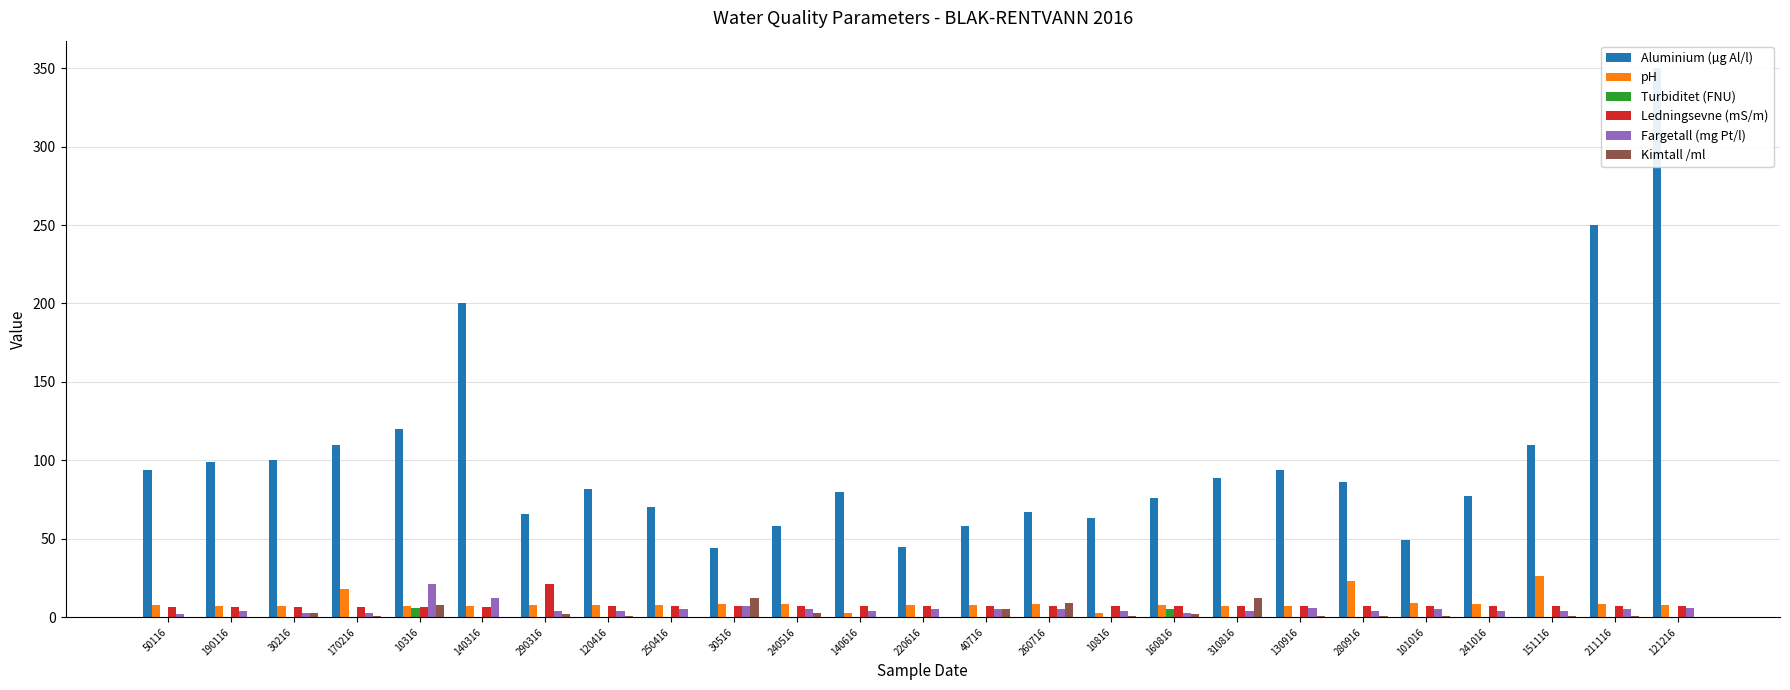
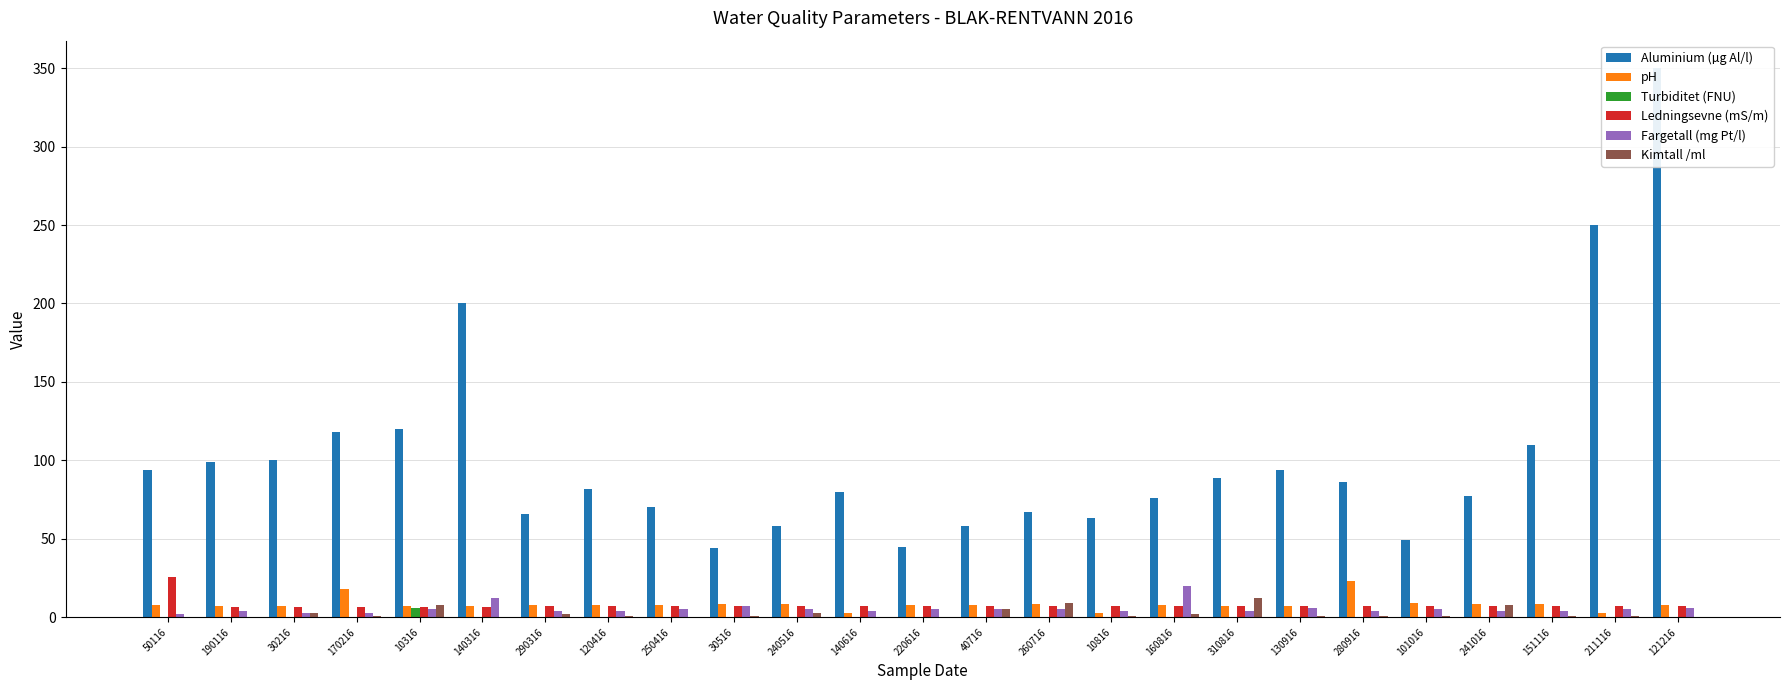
Ledningsevne (mS/m), 50116: 7 -> 26
Aluminium (µg Al/l), 170216: 110 -> 118
Fargetall (mg Pt/l), 10316: 21 -> 5
Ledningsevne (mS/m), 290316: 21 -> 7
Kimtall /ml, 30516: 12 -> 1
Turbiditet (FNU), 160816: 5 -> 0
Fargetall (mg Pt/l), 160816: 3 -> 20
Kimtall /ml, 241016: 0 -> 8
pH, 151116: 26 -> 8
pH, 211116: 8 -> 3
